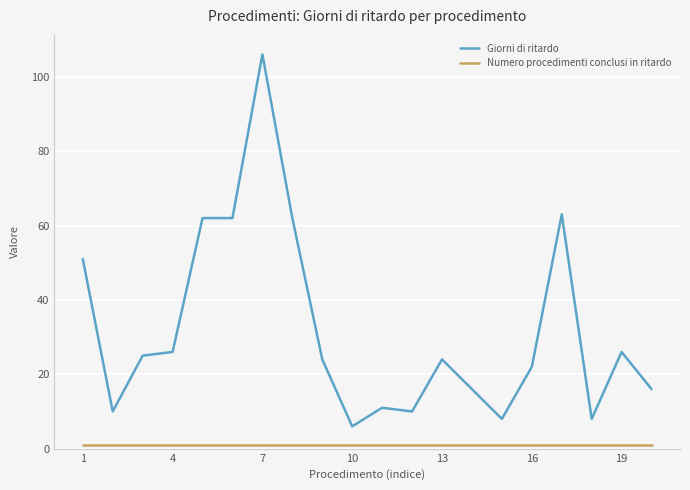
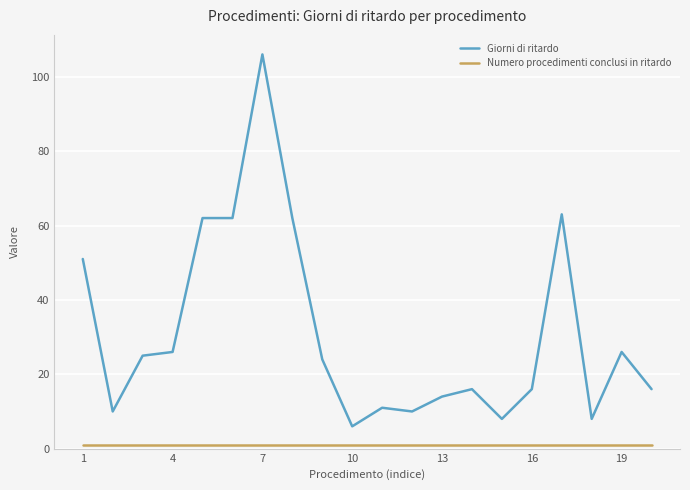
Giorni di ritardo, 13: 24 -> 14
Giorni di ritardo, 16: 22 -> 16
